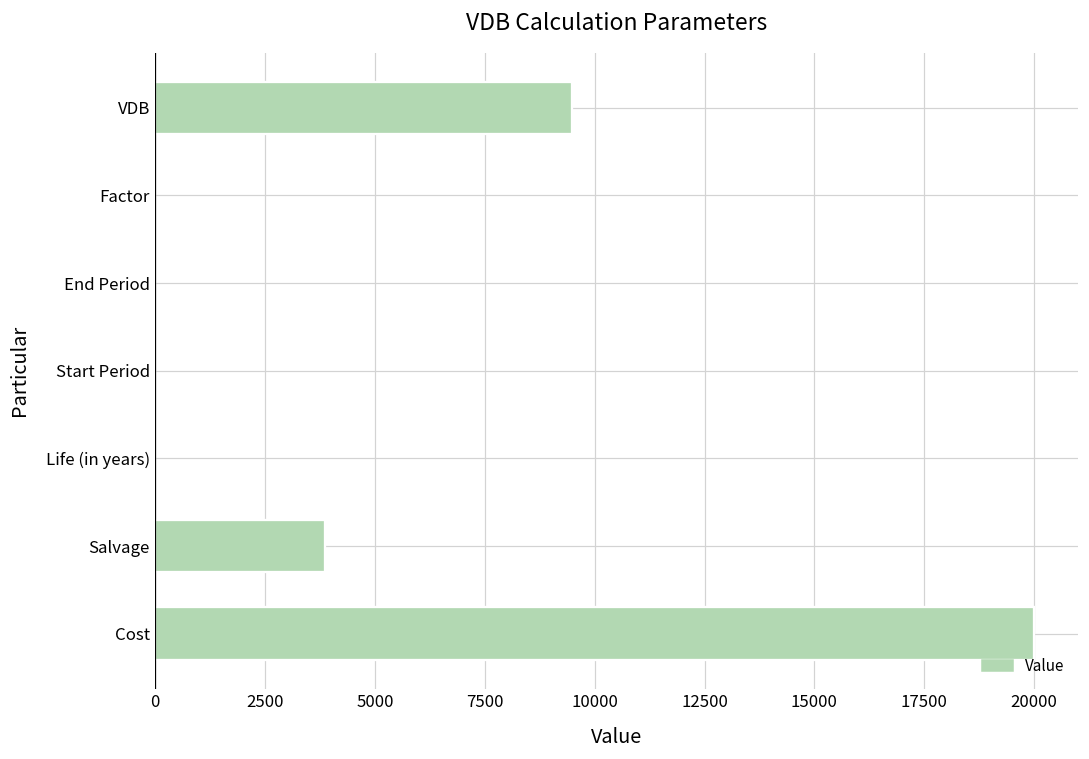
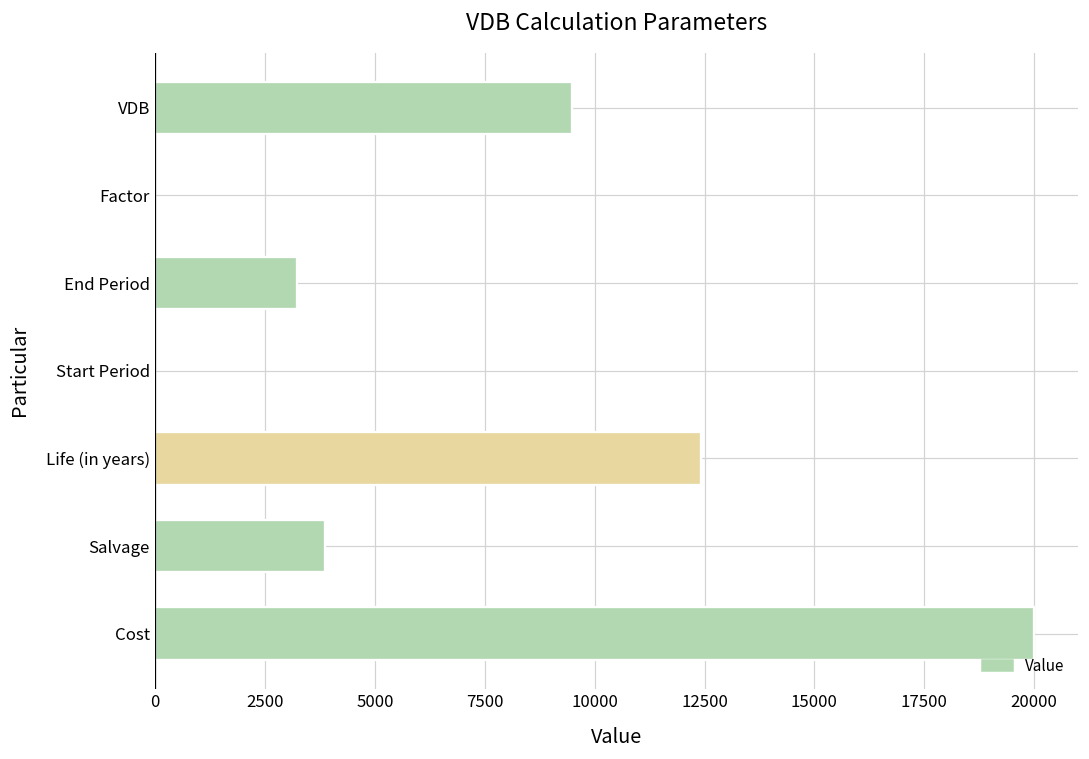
End Period: 0 -> 3200
Life (in years): 0 -> 12400
